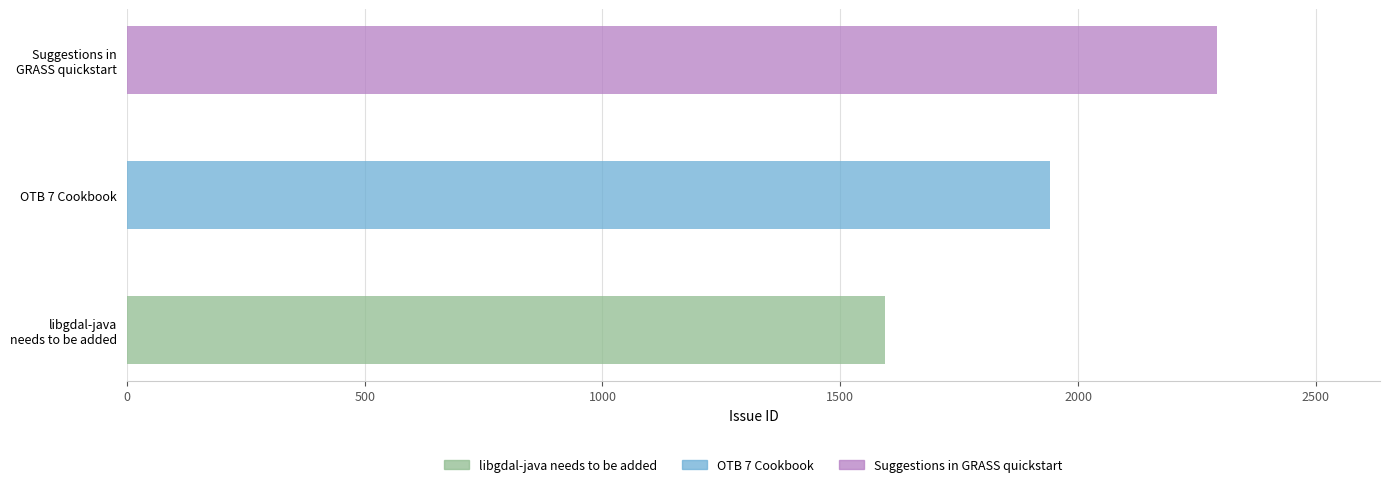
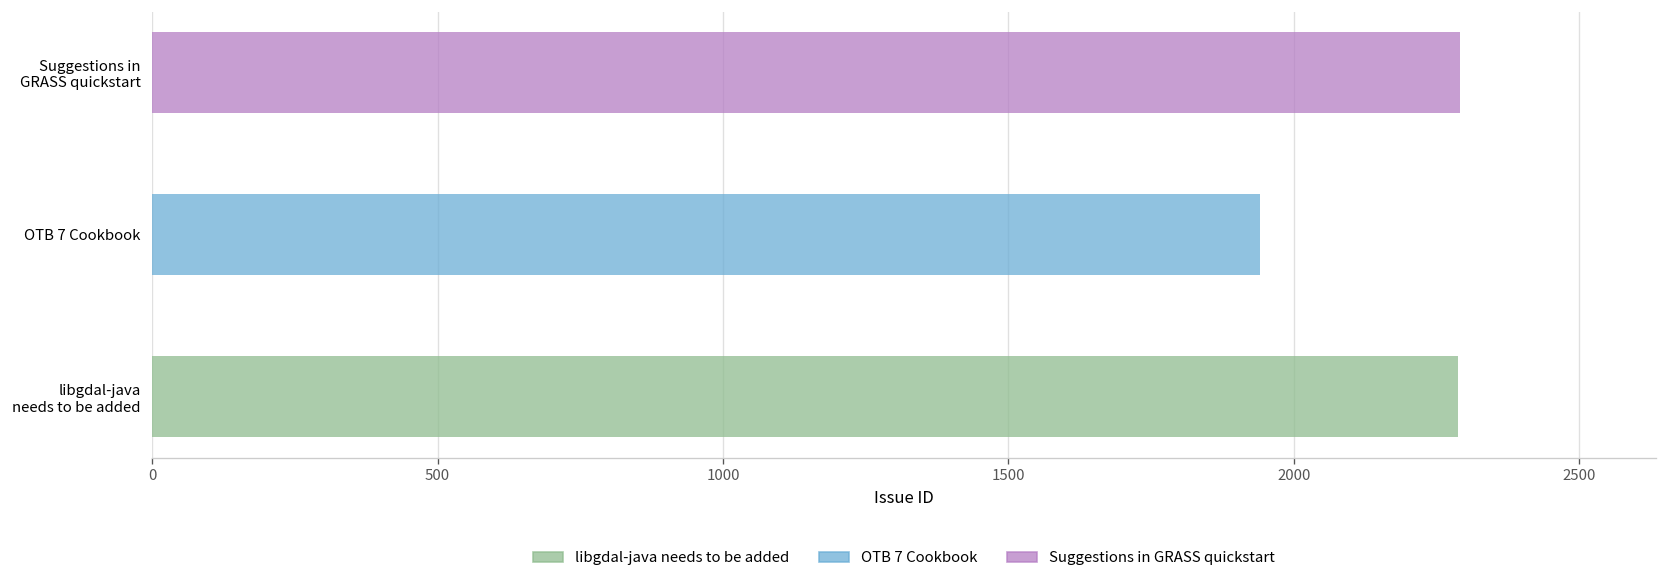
libgdal-java needs to be added: 1590 -> 2290
